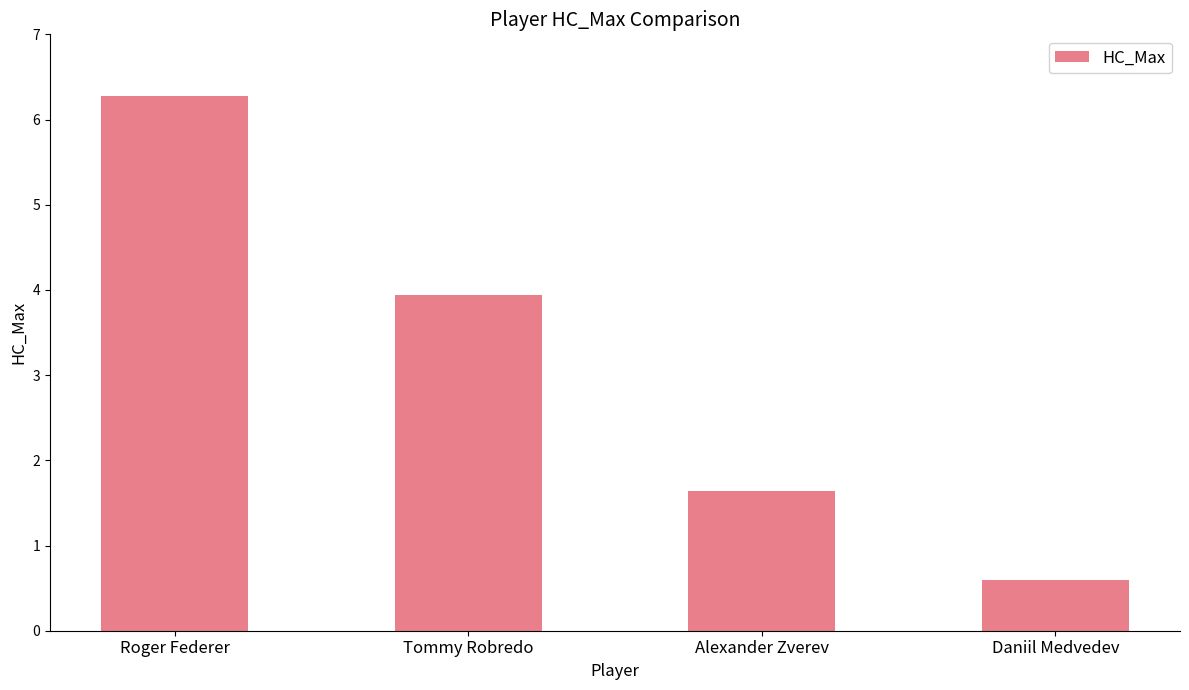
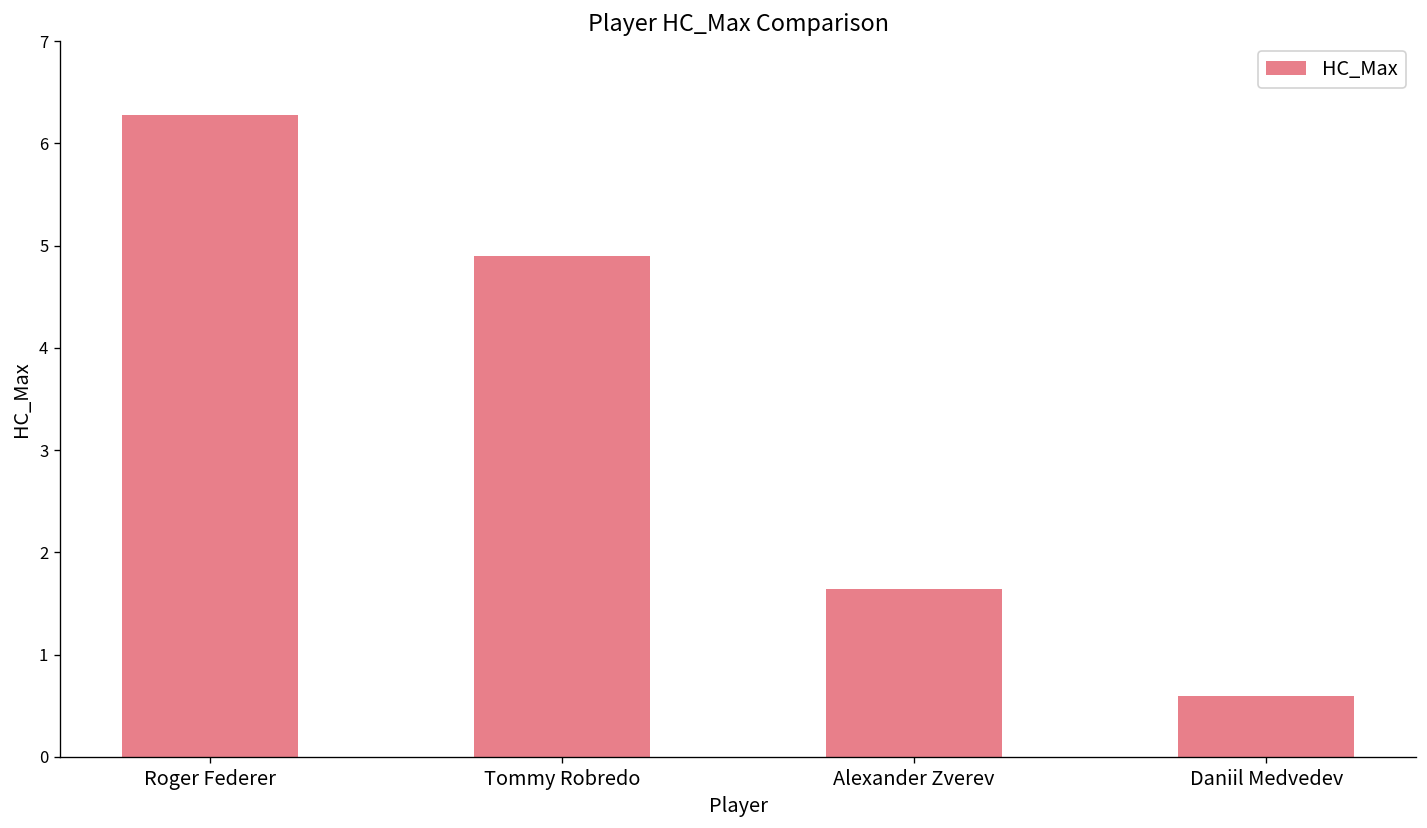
Tommy Robredo: 3.9 -> 4.9
